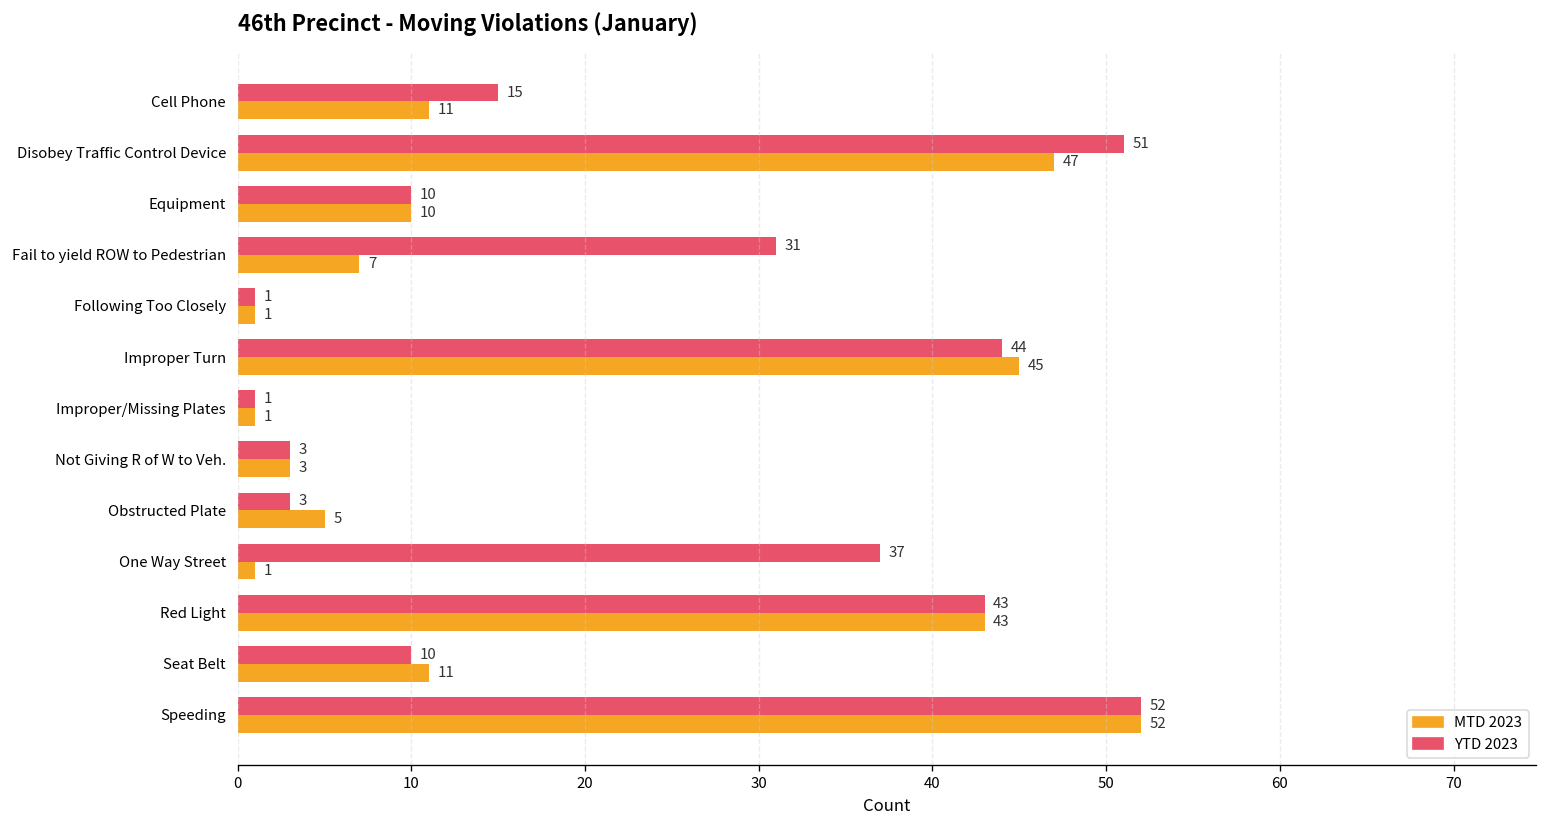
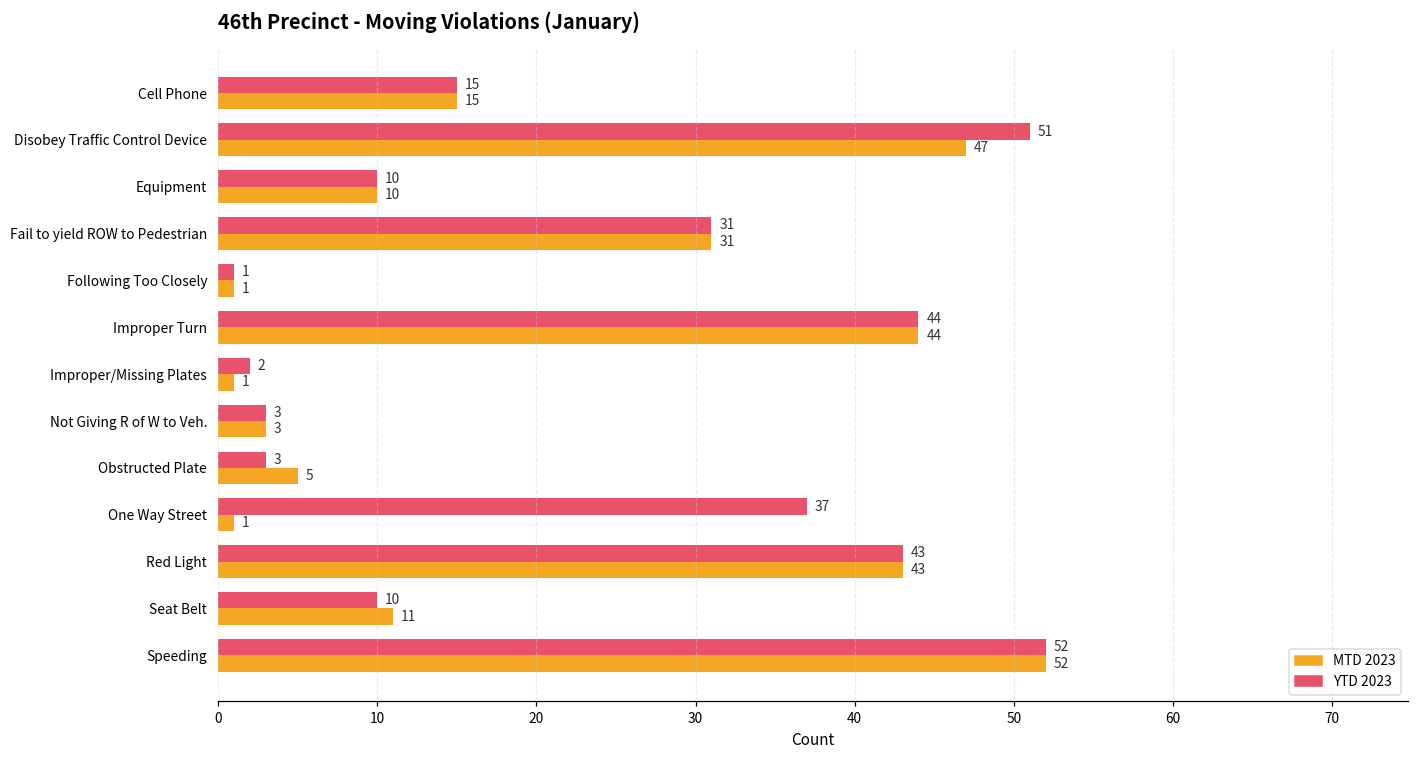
MTD 2023, Cell Phone: 11 -> 15
MTD 2023, Fail to yield ROW to Pedestrian: 7 -> 31
MTD 2023, Improper Turn: 45 -> 44
YTD 2023, Improper/Missing Plates: 1 -> 2
